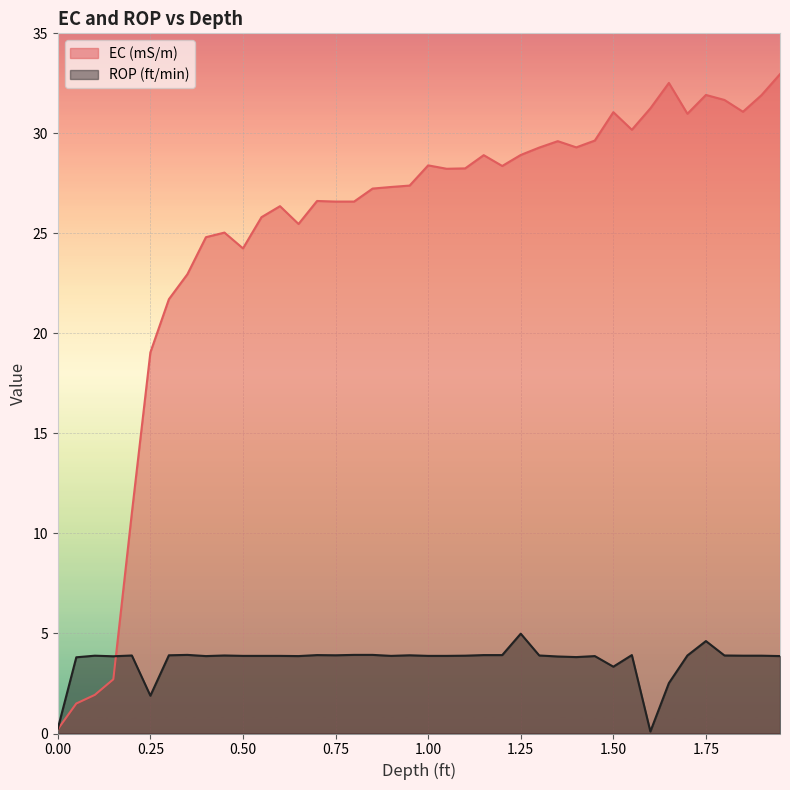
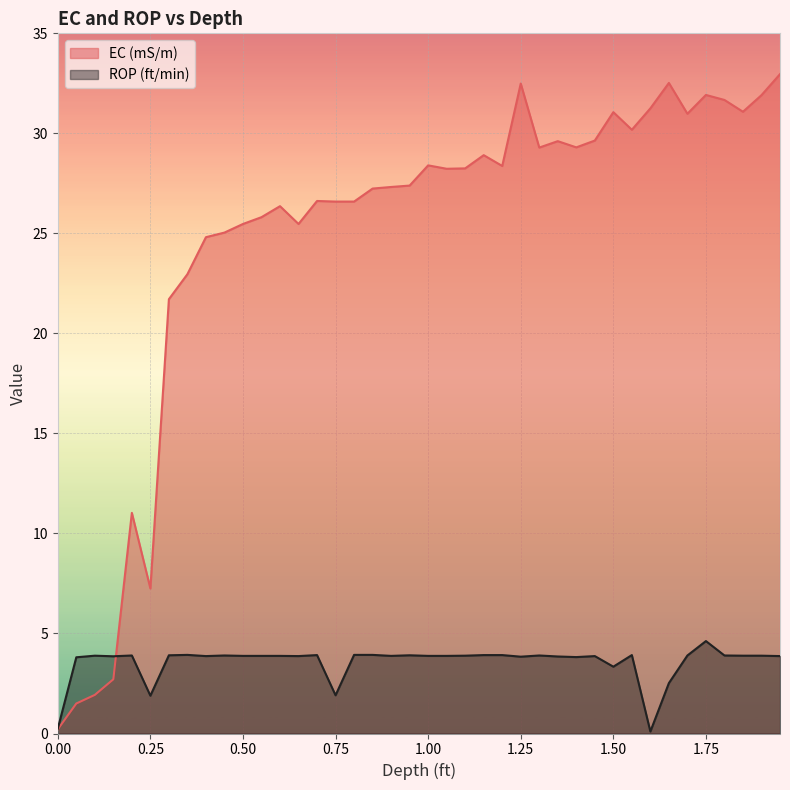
EC (mS/m), 0.25: 19.1 -> 7.3
EC (mS/m), 0.50: 24.3 -> 25.5
ROP (ft/min), 0.75: 3.9 -> 1.9
EC (mS/m), 1.25: 28.9 -> 32.5
ROP (ft/min), 1.25: 5.0 -> 3.8
